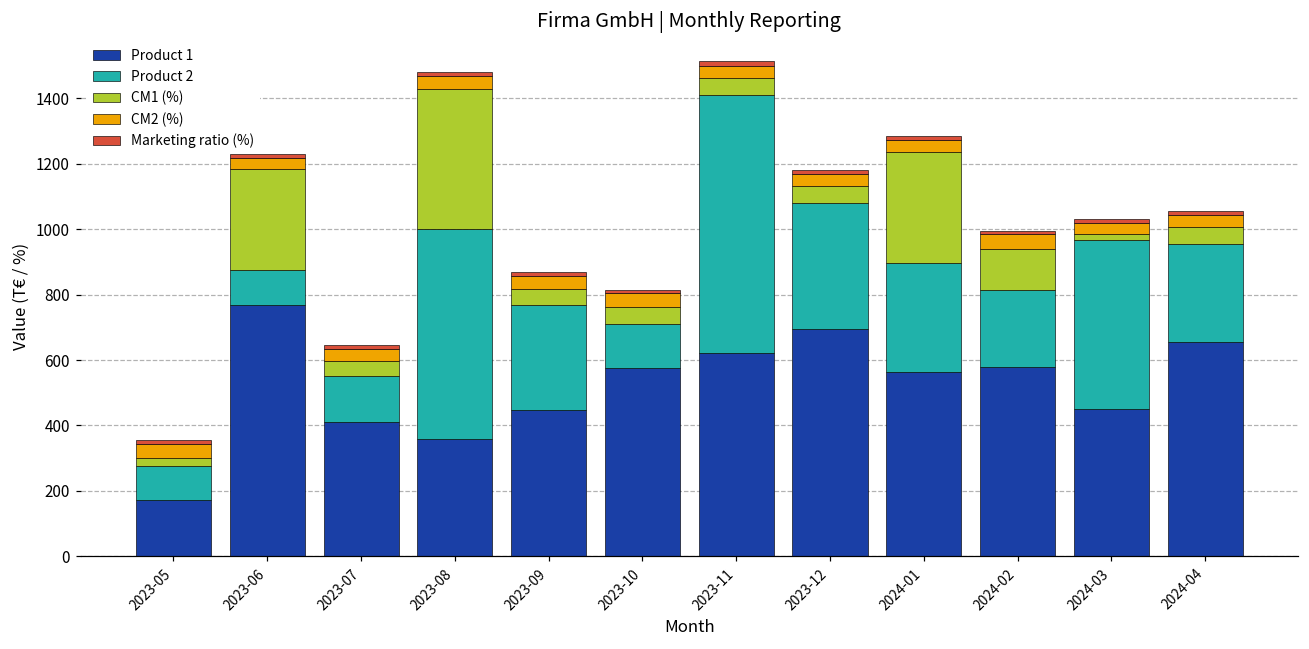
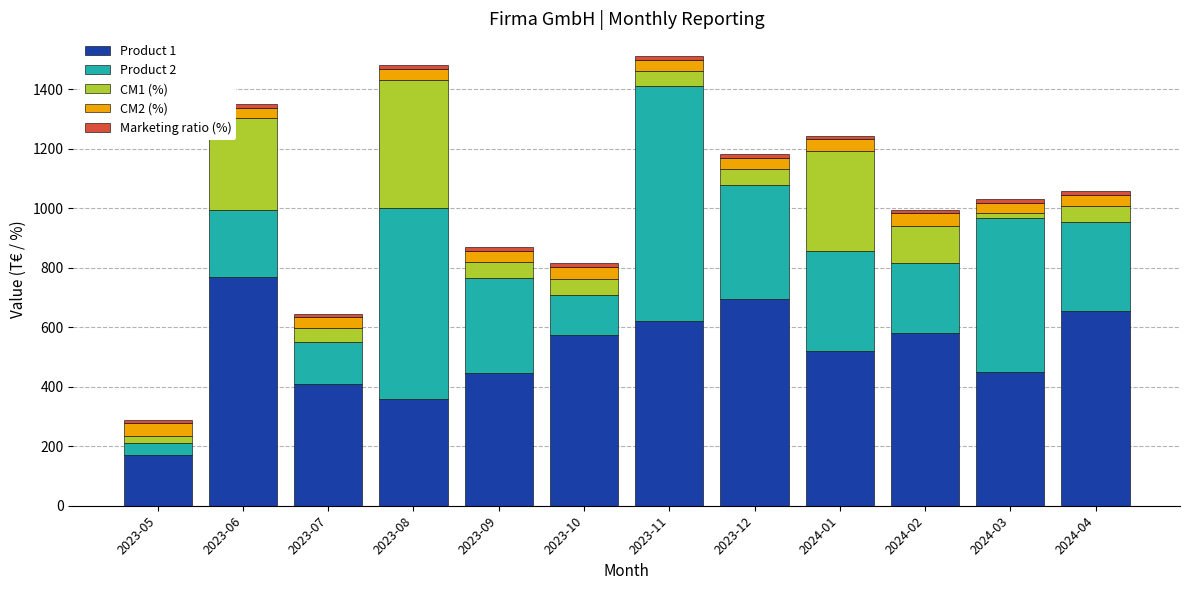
Product 2, 2023-05: 110 -> 40
Product 2, 2023-06: 110 -> 230
Product 1, 2024-01: 560 -> 520
